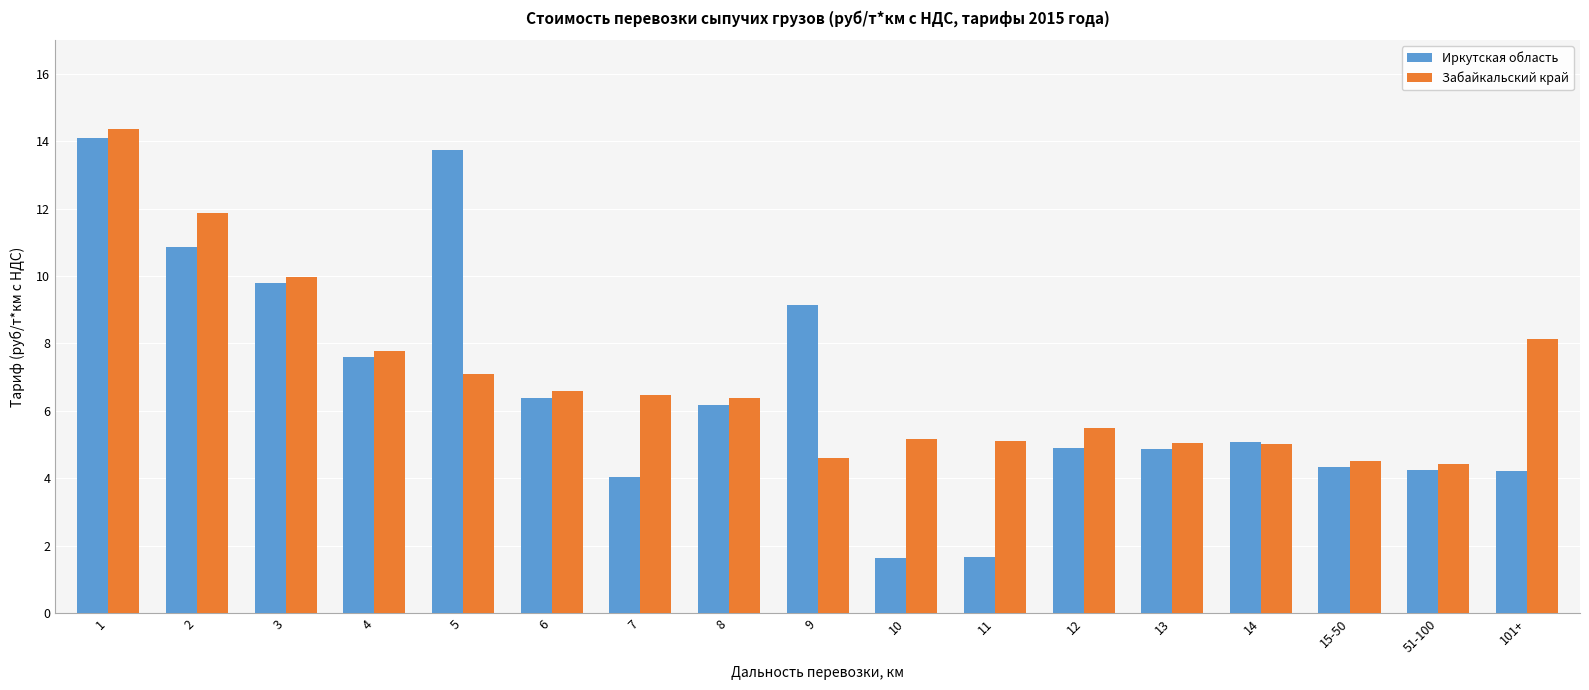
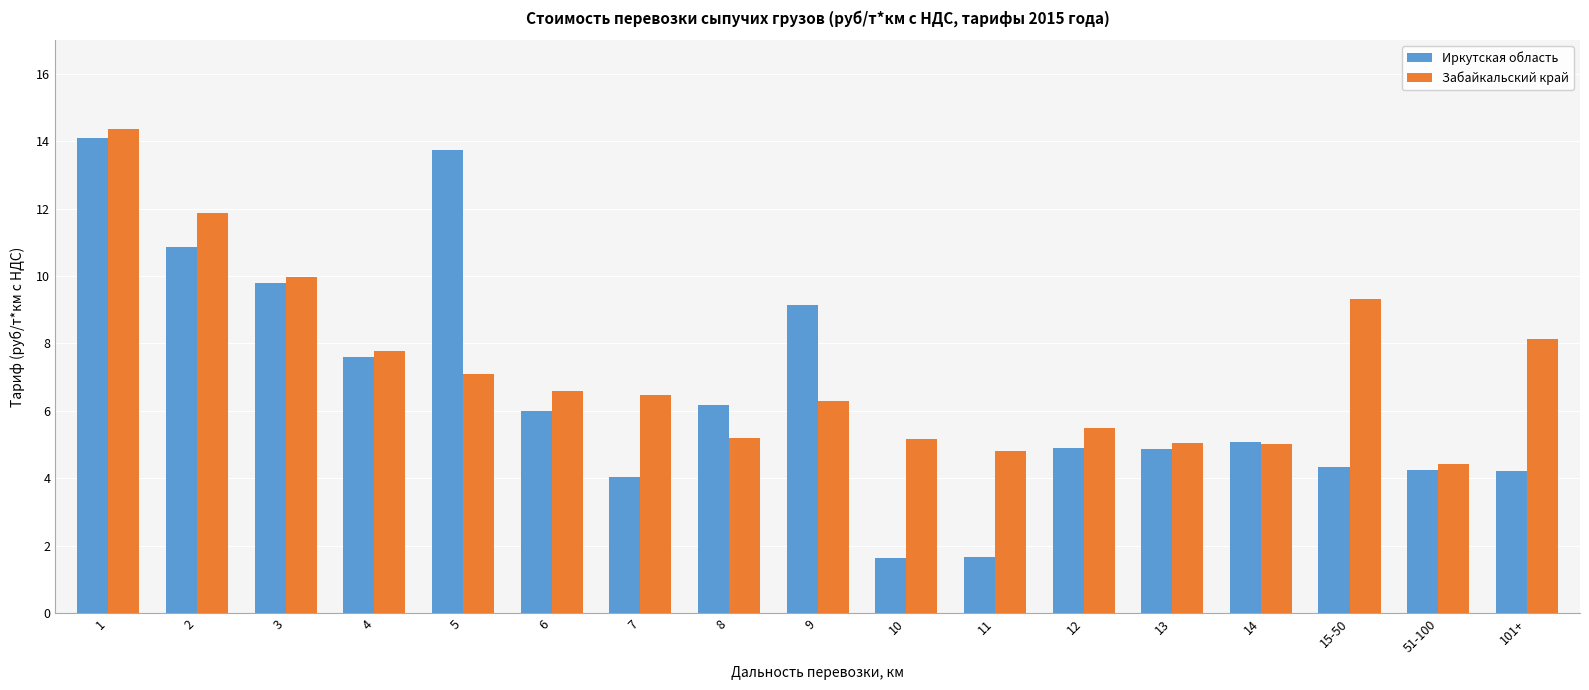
Иркутская область, 6: 6.4 -> 6.0
Забайкальский край, 8: 6.4 -> 5.2
Забайкальский край, 9: 4.6 -> 6.3
Забайкальский край, 11: 5.1 -> 4.8
Забайкальский край, 15-50: 4.5 -> 9.3
